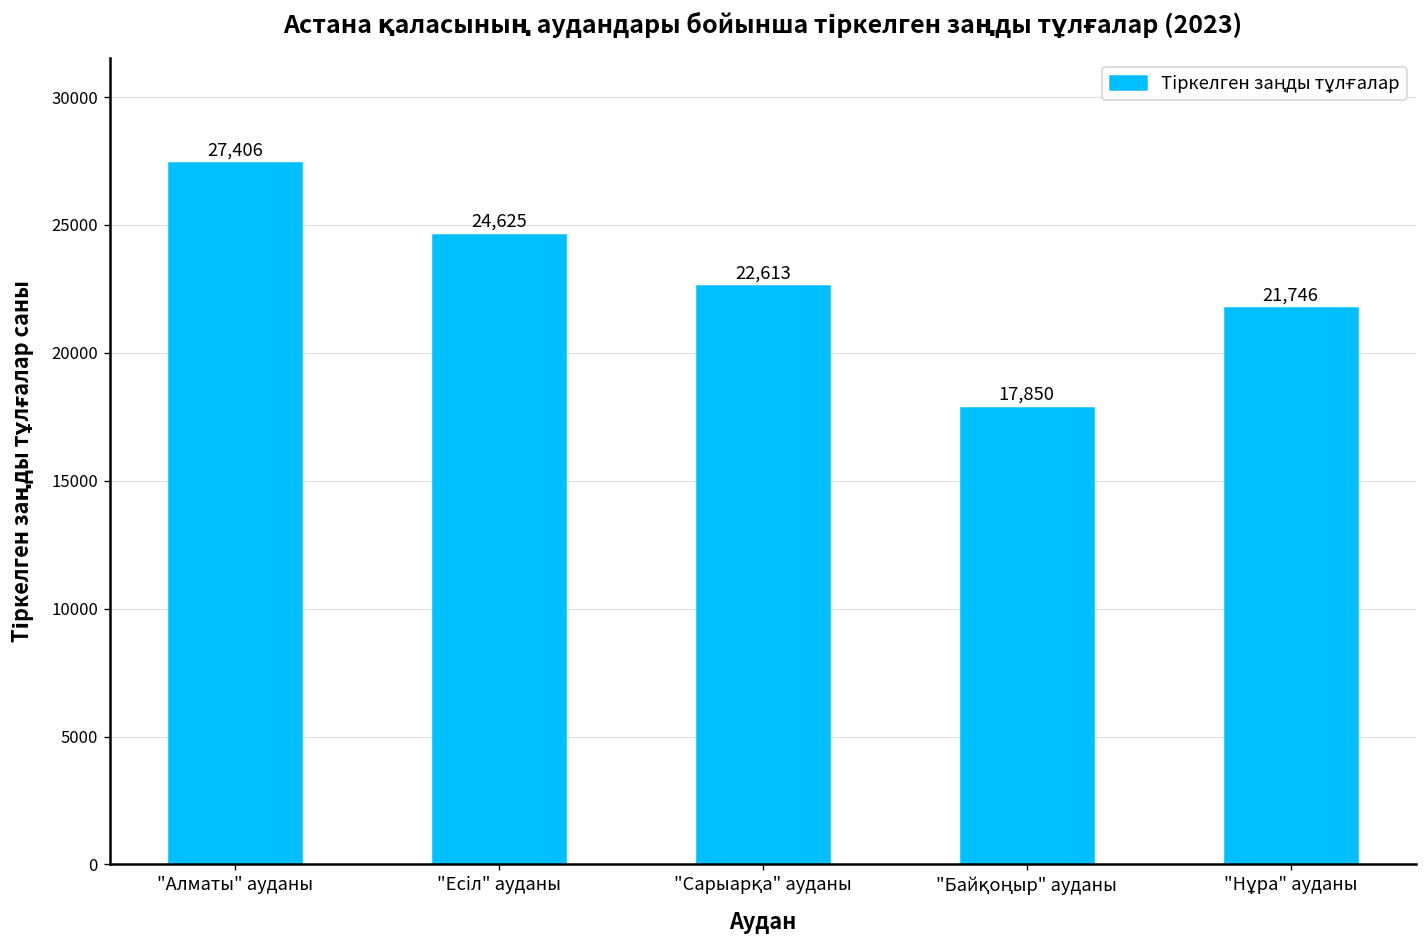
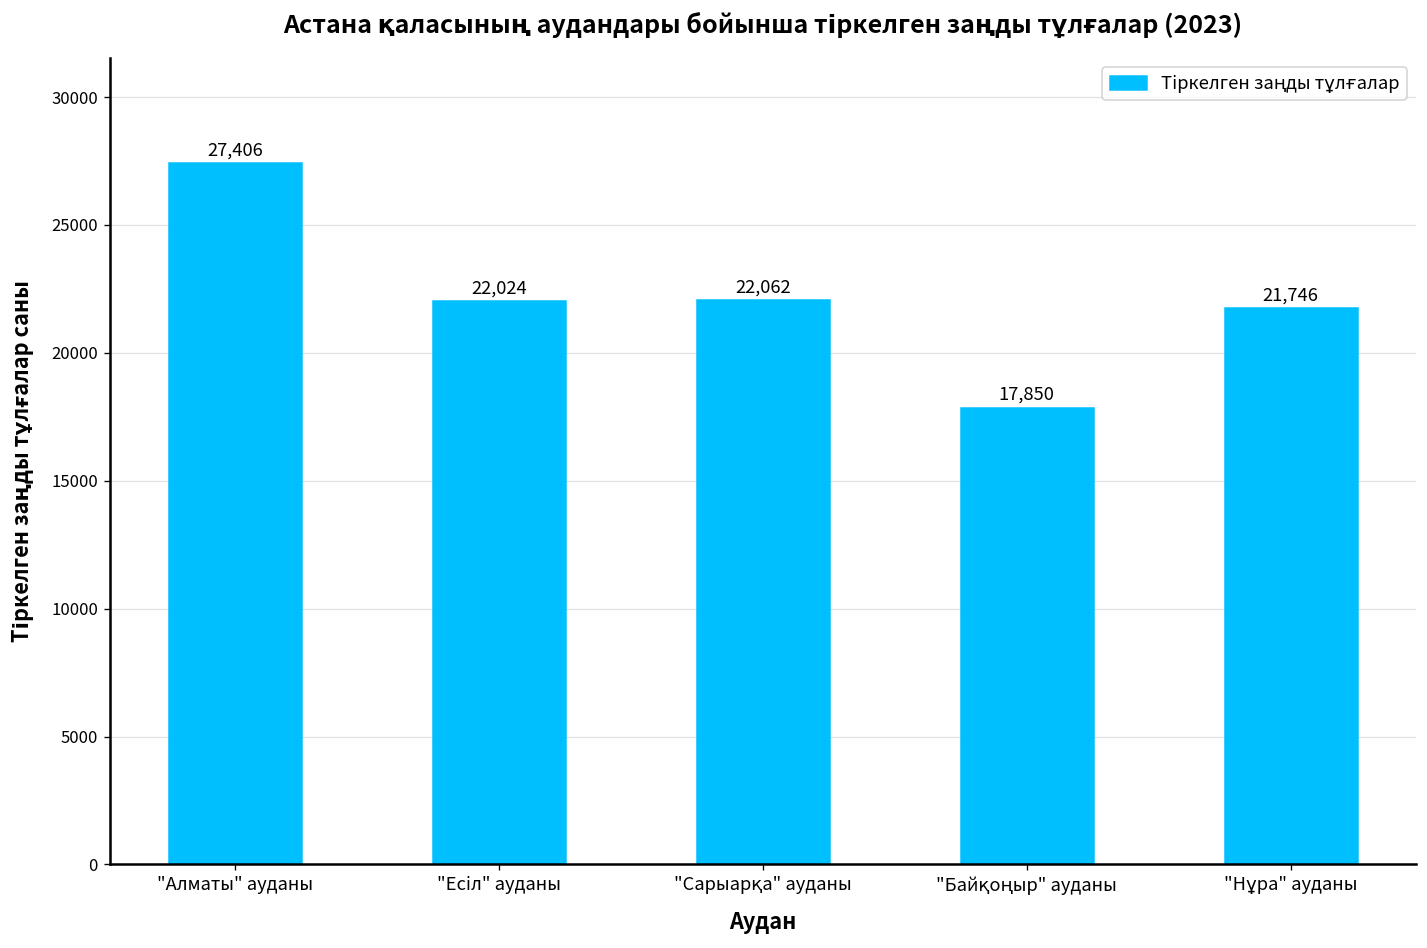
"Есіл" ауданы: 24,625 -> 22,024
"Сарыарқа" ауданы: 22,613 -> 22,062
